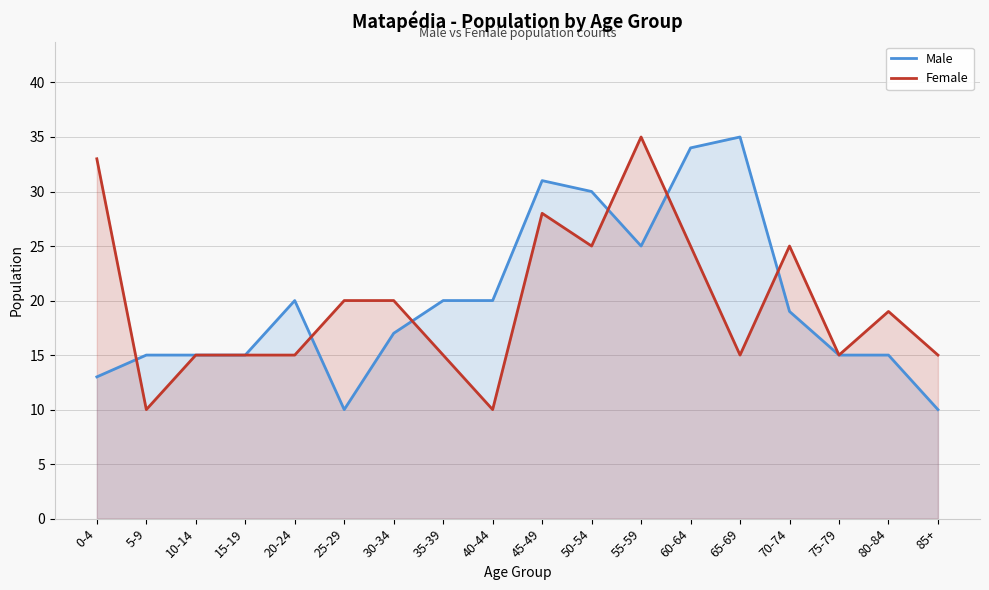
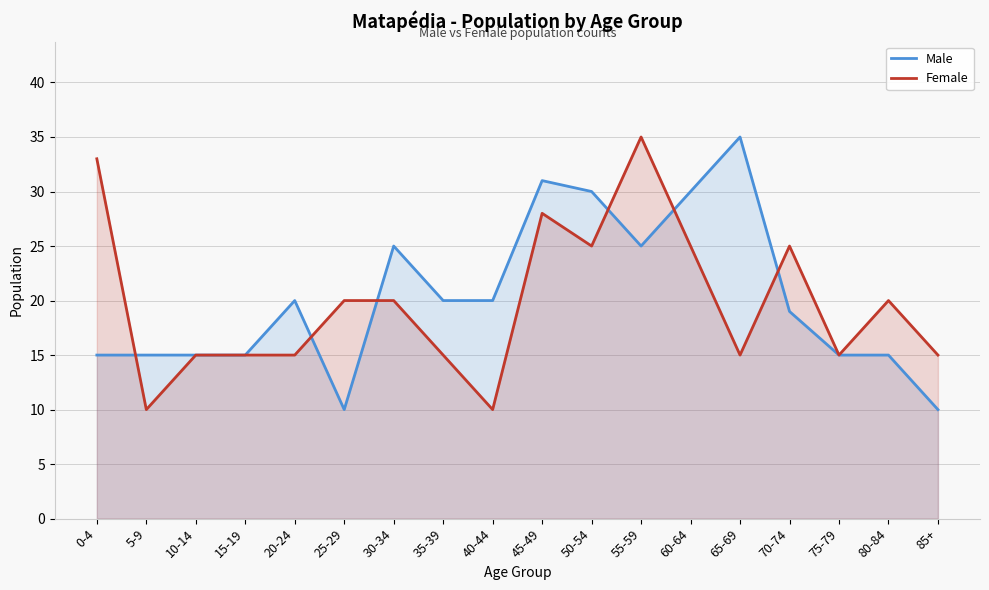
Male, 0-4: 13 -> 15
Male, 30-34: 17 -> 25
Male, 60-64: 34 -> 30
Female, 80-84: 19 -> 20
